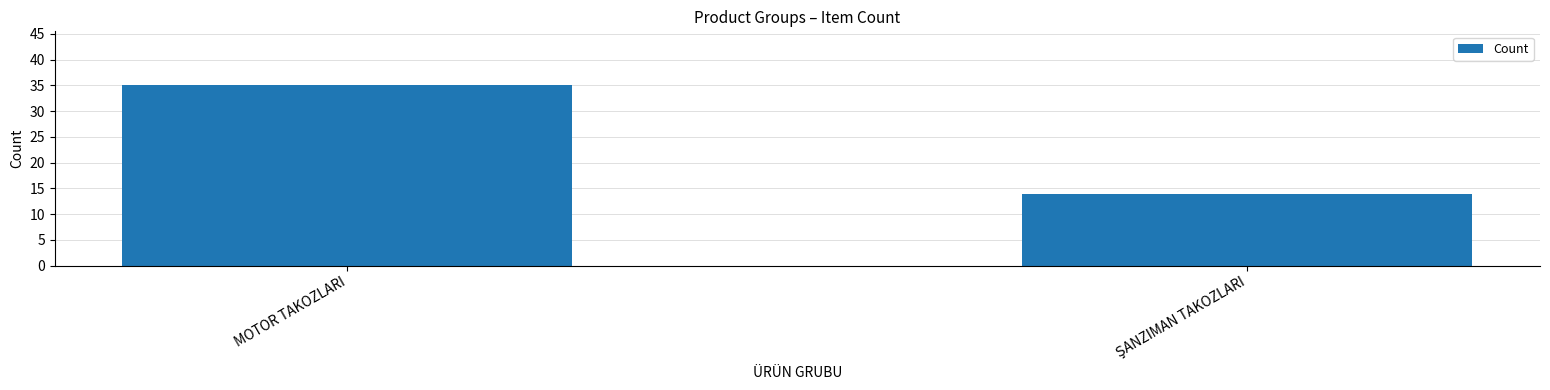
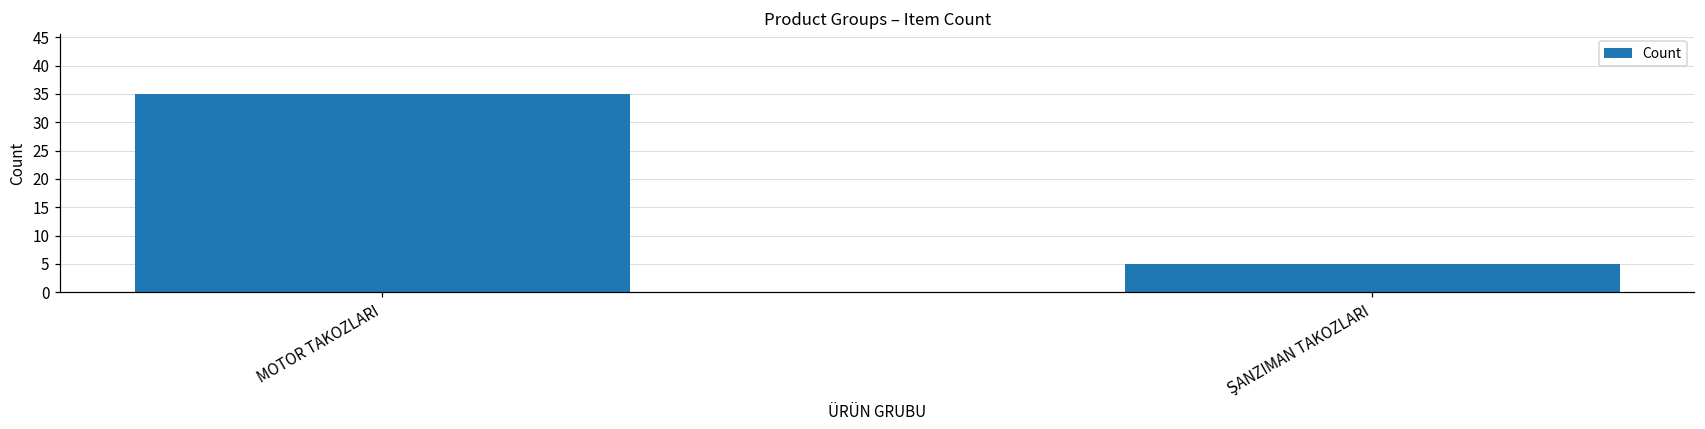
ŞANZIMAN TAKOZLARI: 14 -> 5
